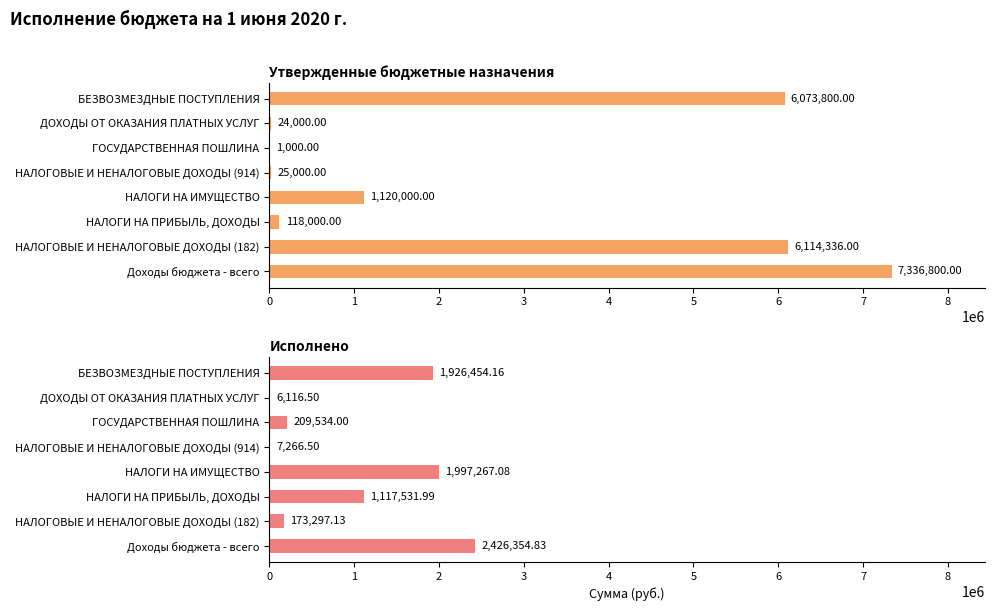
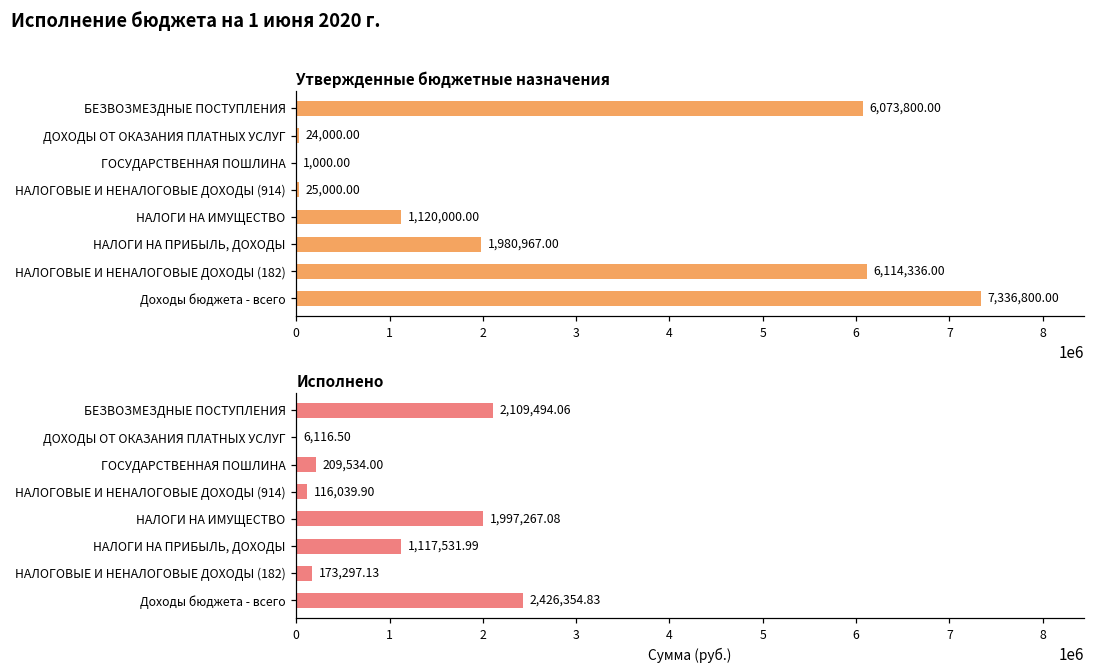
Утвержденные бюджетные назначения, НАЛОГИ НА ПРИБЫЛЬ, ДОХОДЫ: 118,000.00 -> 1,980,967.00
Исполнено, БЕЗВОЗМЕЗДНЫЕ ПОСТУПЛЕНИЯ: 1,926,454.16 -> 2,109,494.06
Исполнено, НАЛОГОВЫЕ И НЕНАЛОГОВЫЕ ДОХОДЫ (914): 7,266.50 -> 116,039.90
